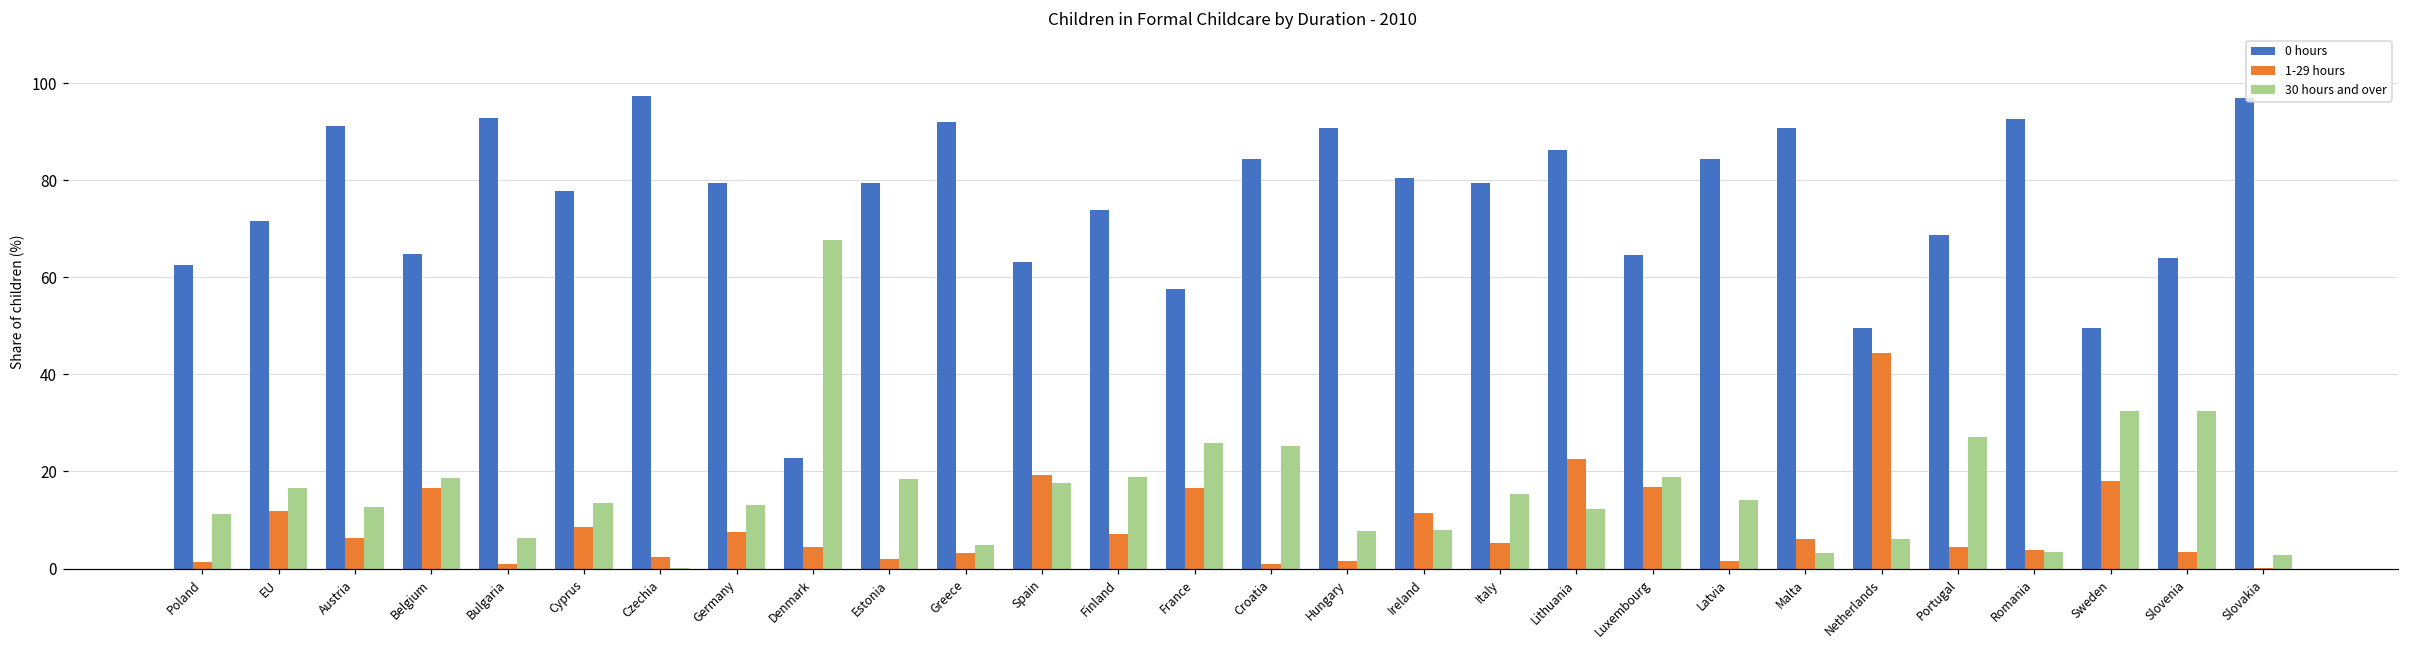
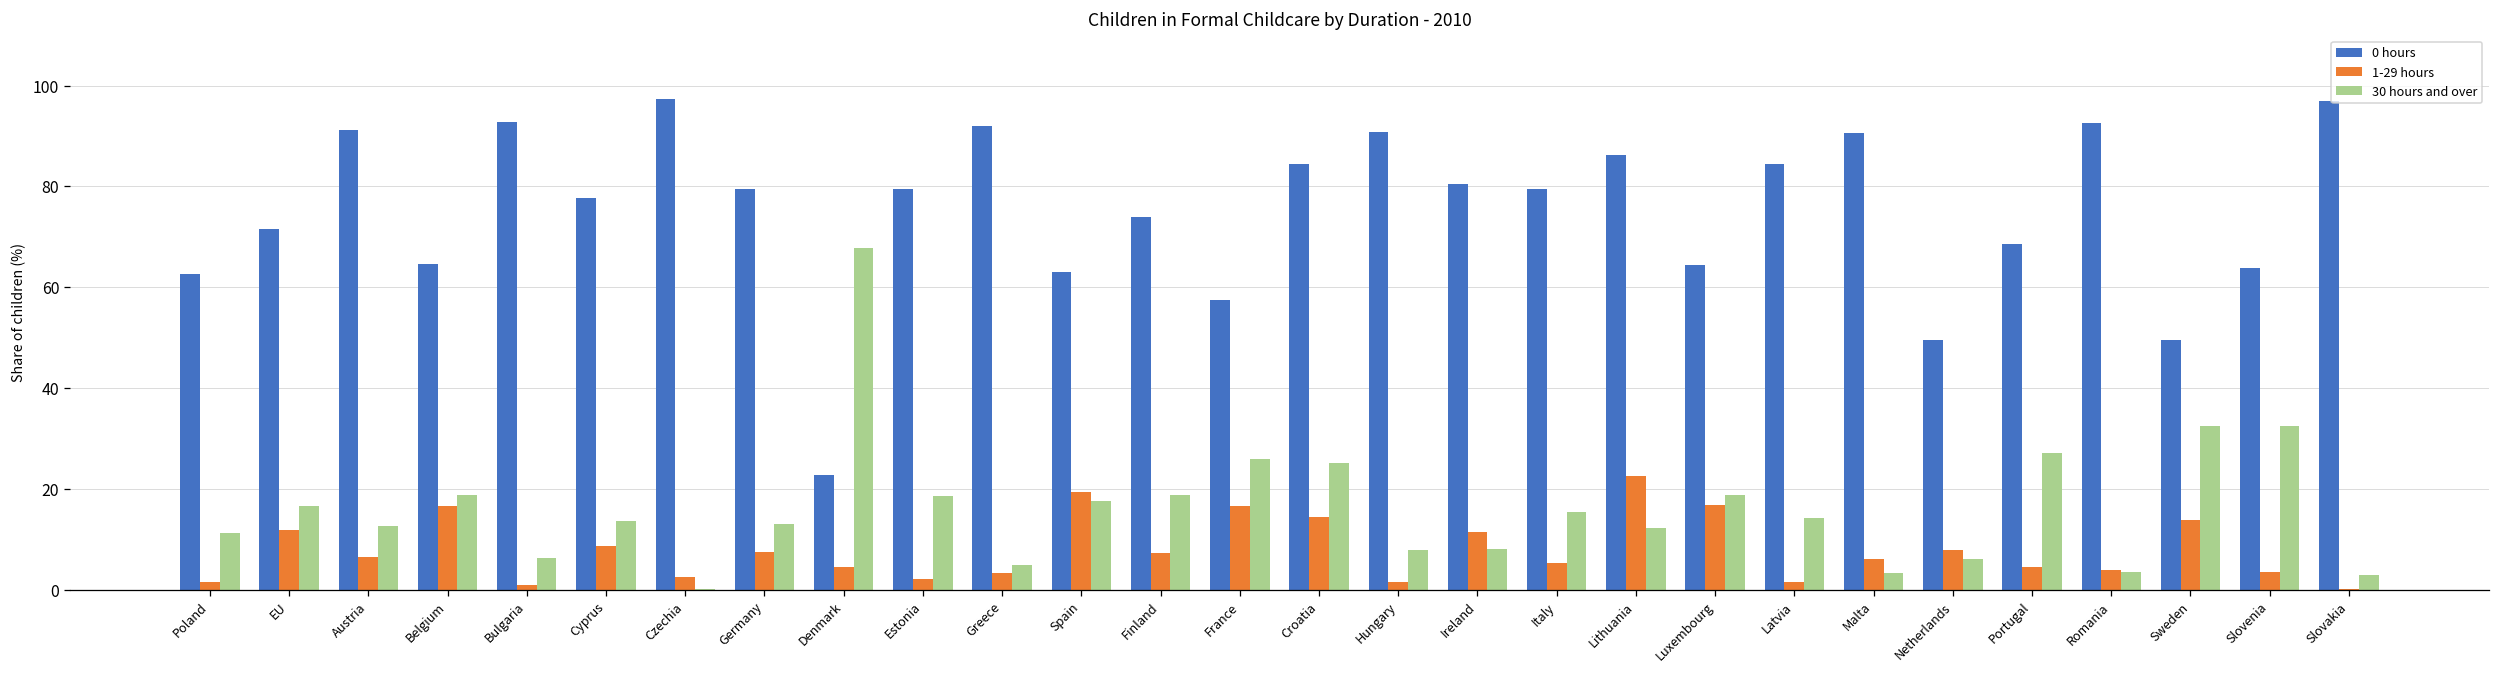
1-29 hours, Croatia: 1 -> 14
1-29 hours, Netherlands: 44 -> 8
1-29 hours, Sweden: 18 -> 14
